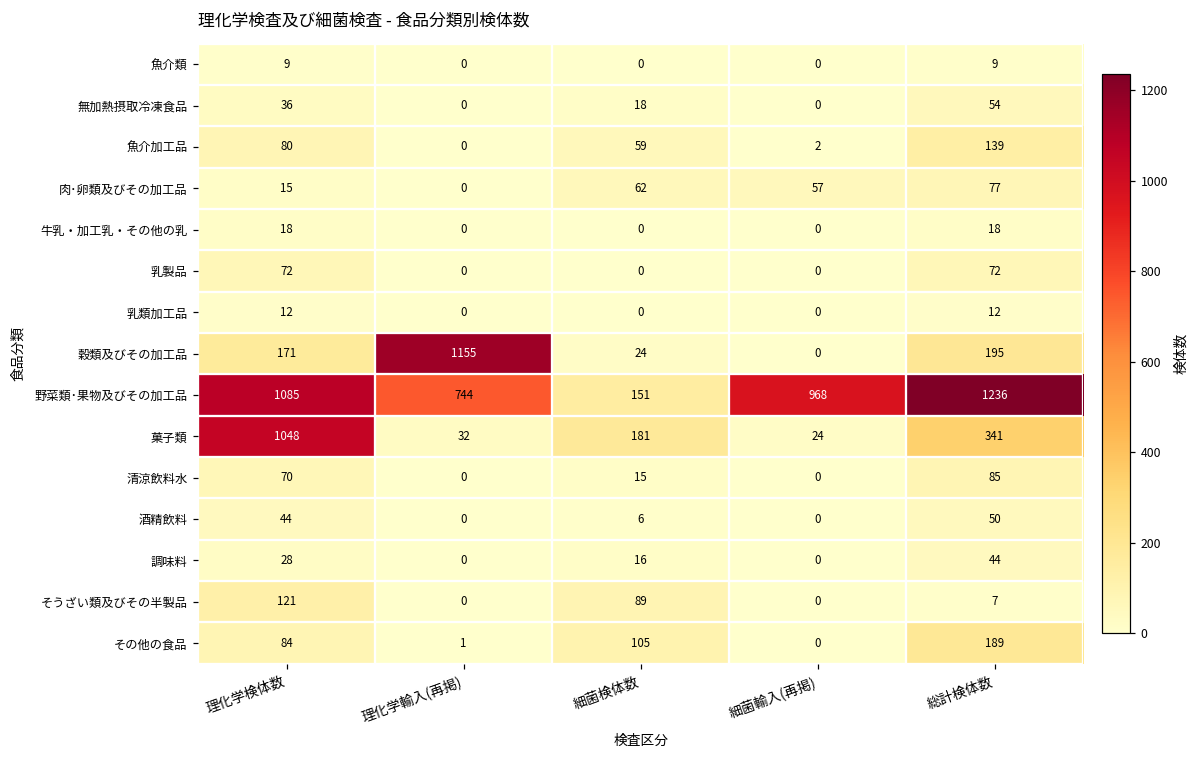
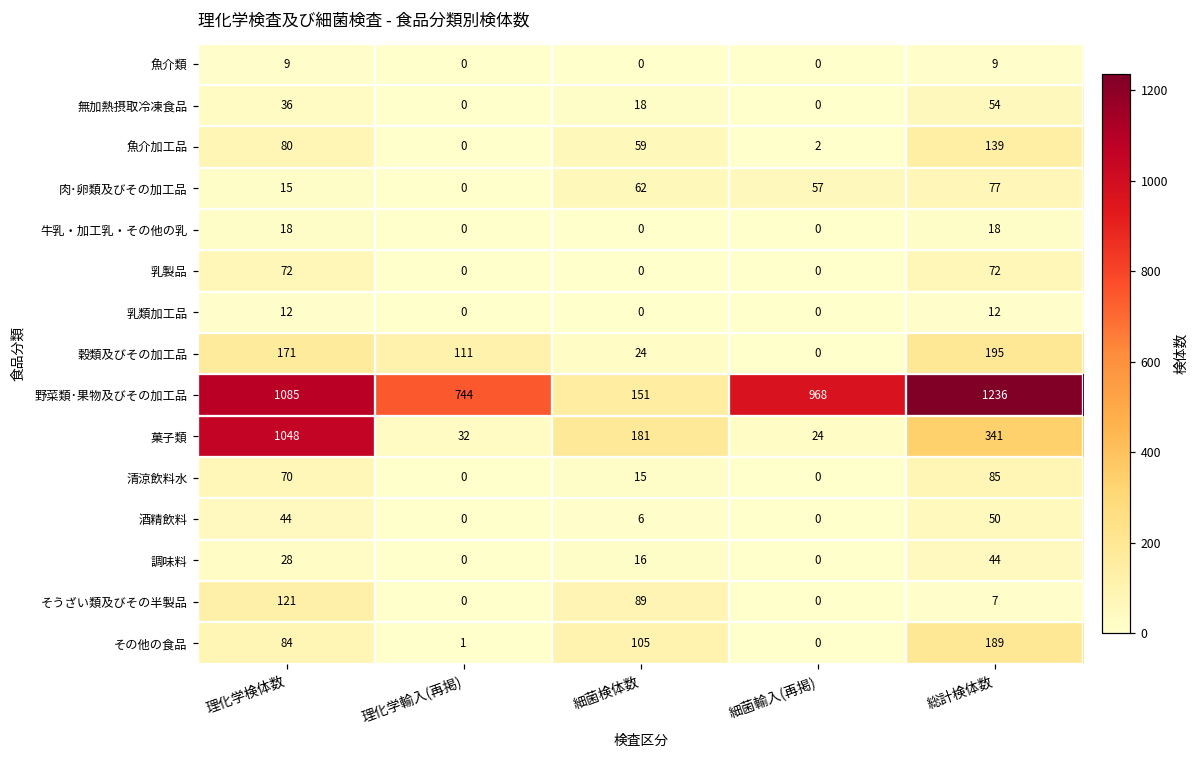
穀類及びその加工品, 理化学輸入(再掲): 1155 -> 111
